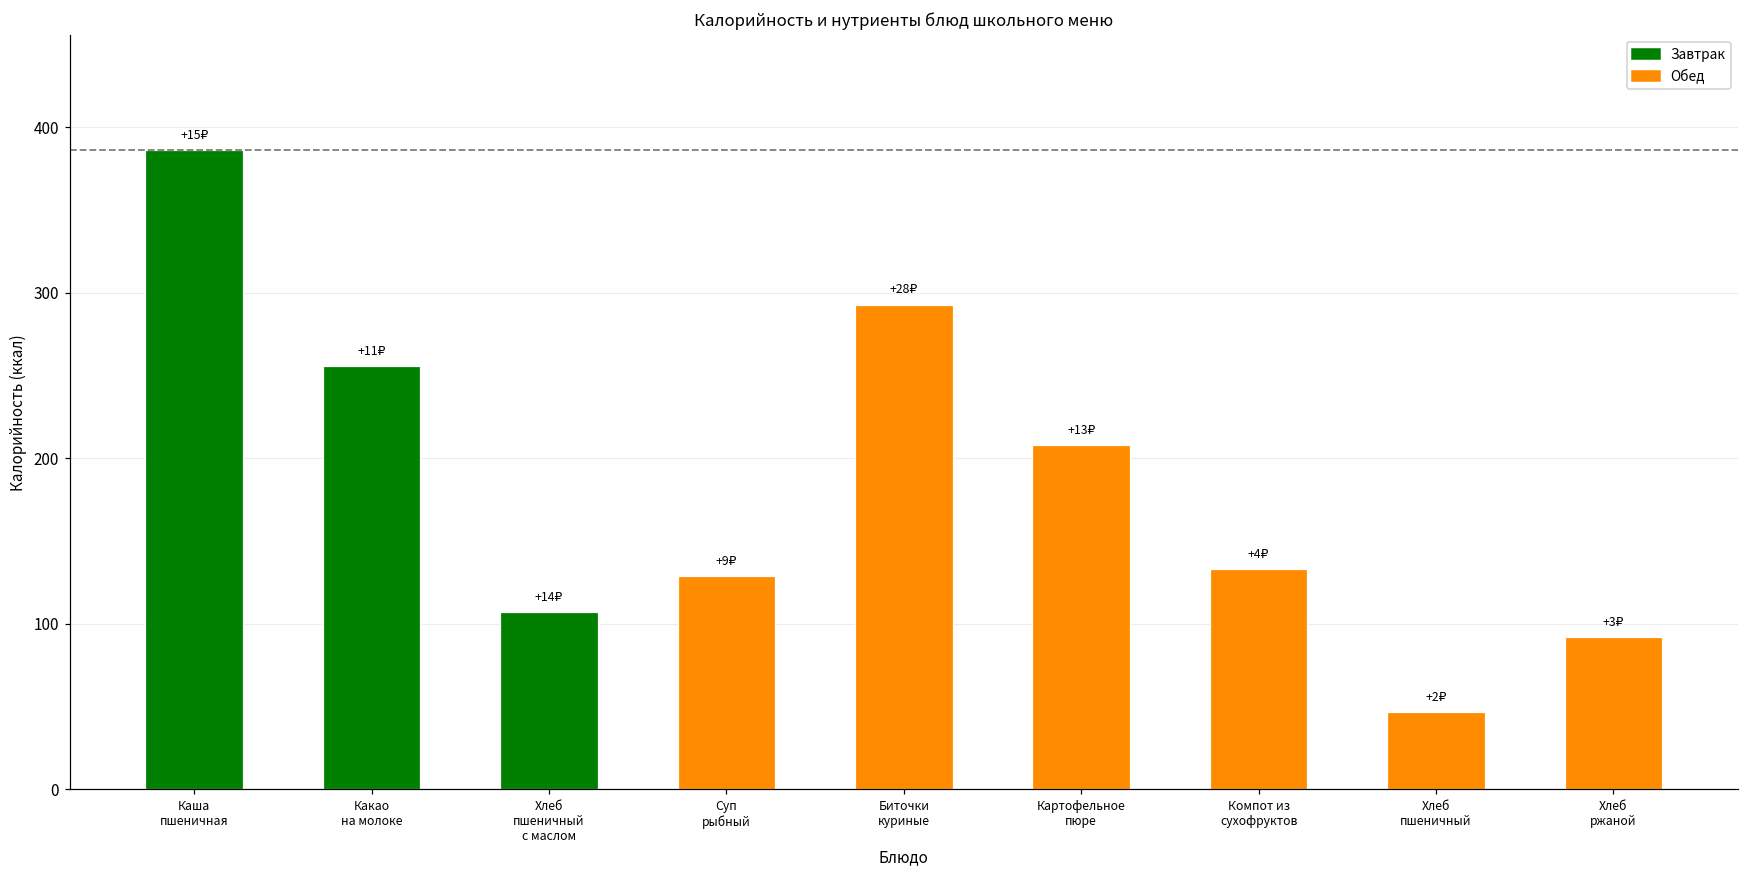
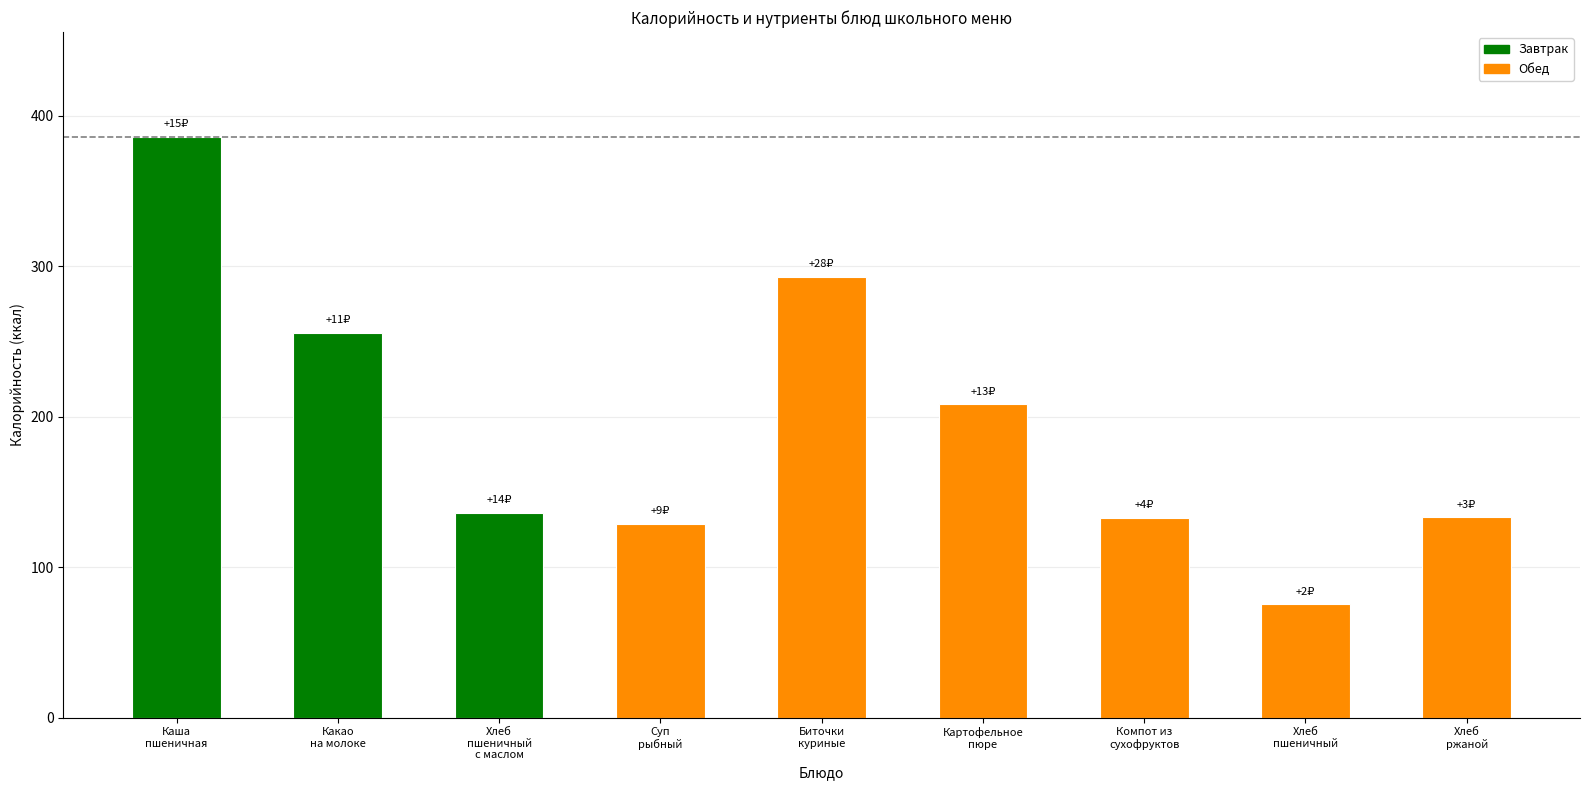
Хлеб пшеничный с маслом: 107 -> 136
Хлеб пшеничный: 47 -> 75
Хлеб ржаной: 92 -> 133
